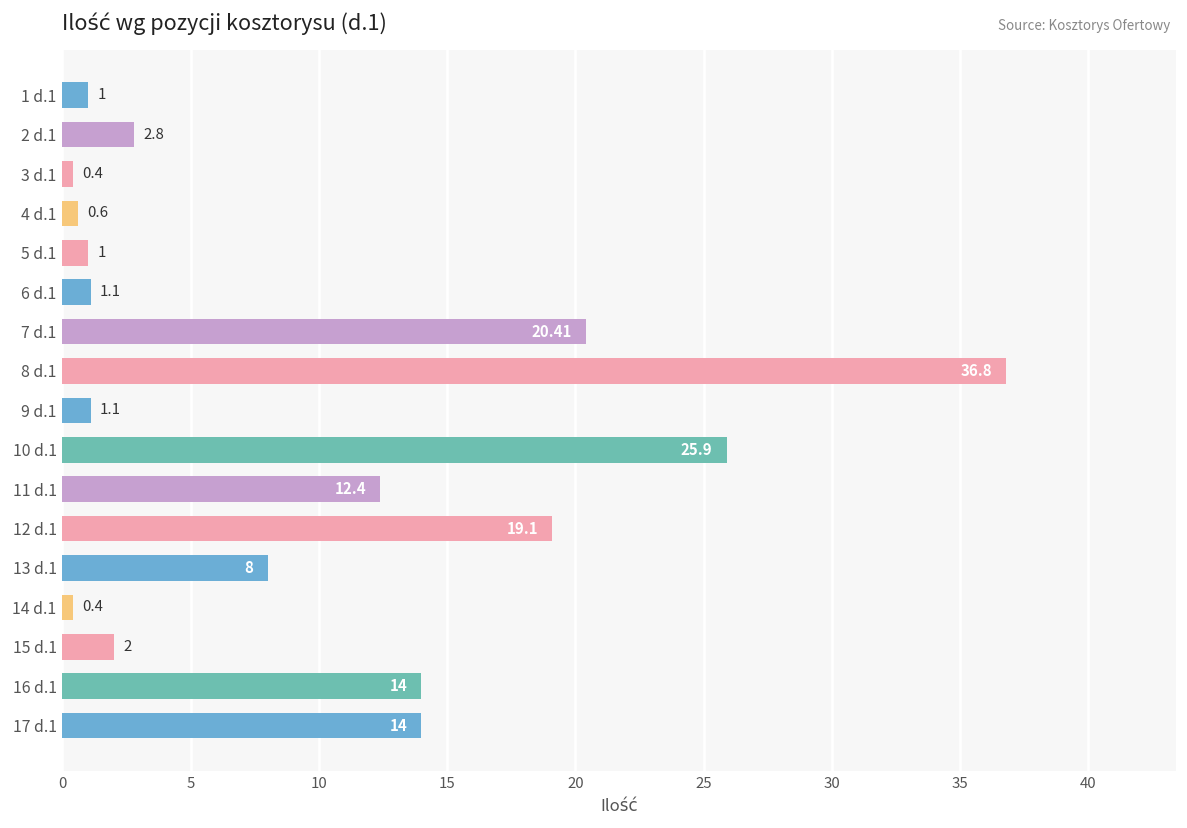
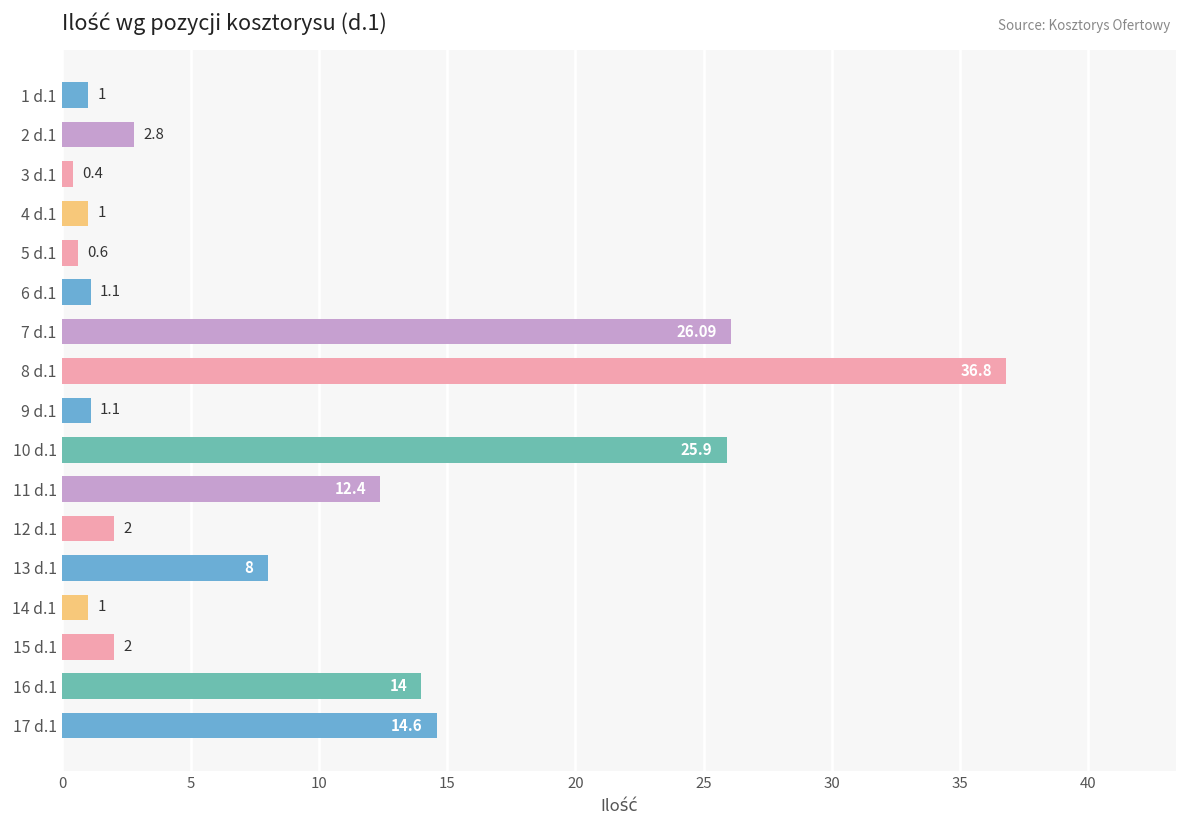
4 d.1: 0.6 -> 1
5 d.1: 1 -> 0.6
7 d.1: 20.41 -> 26.09
12 d.1: 19.1 -> 2
14 d.1: 0.4 -> 1
17 d.1: 14 -> 14.6
